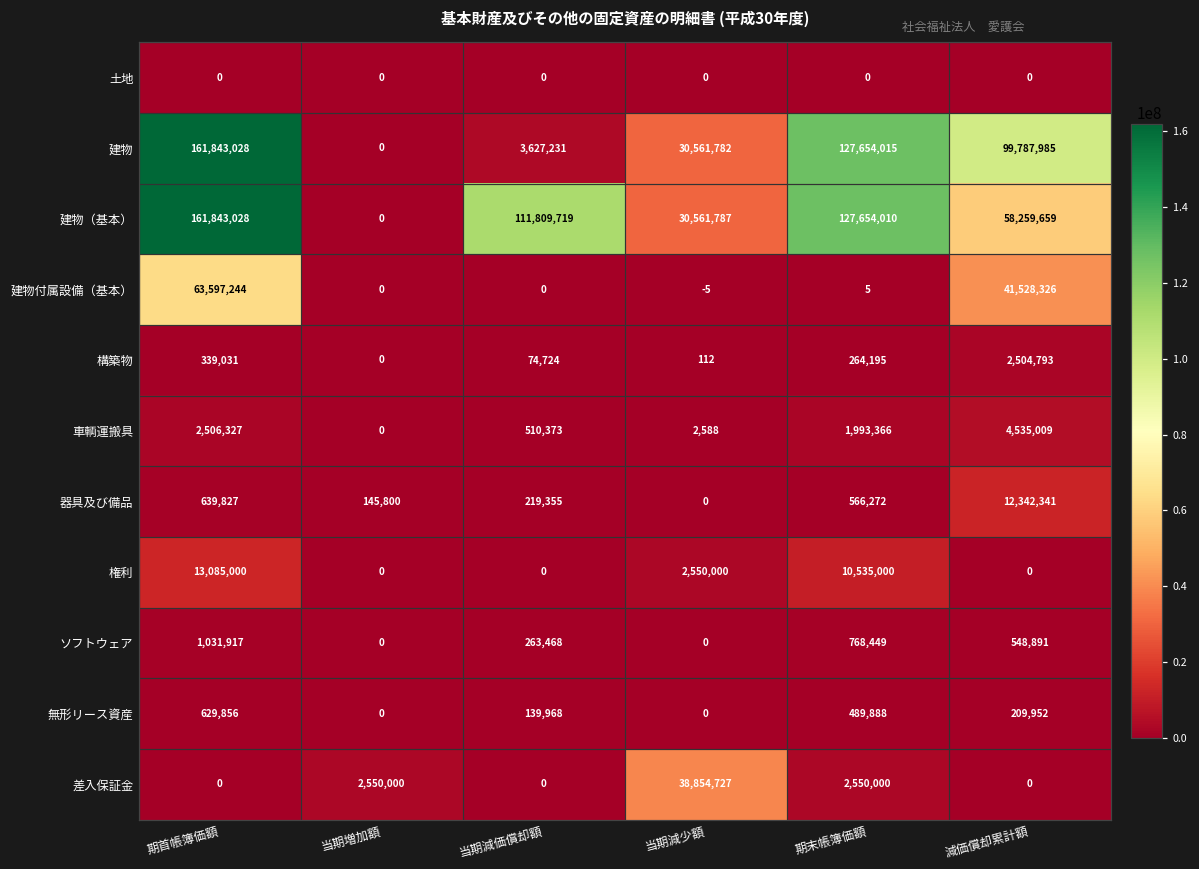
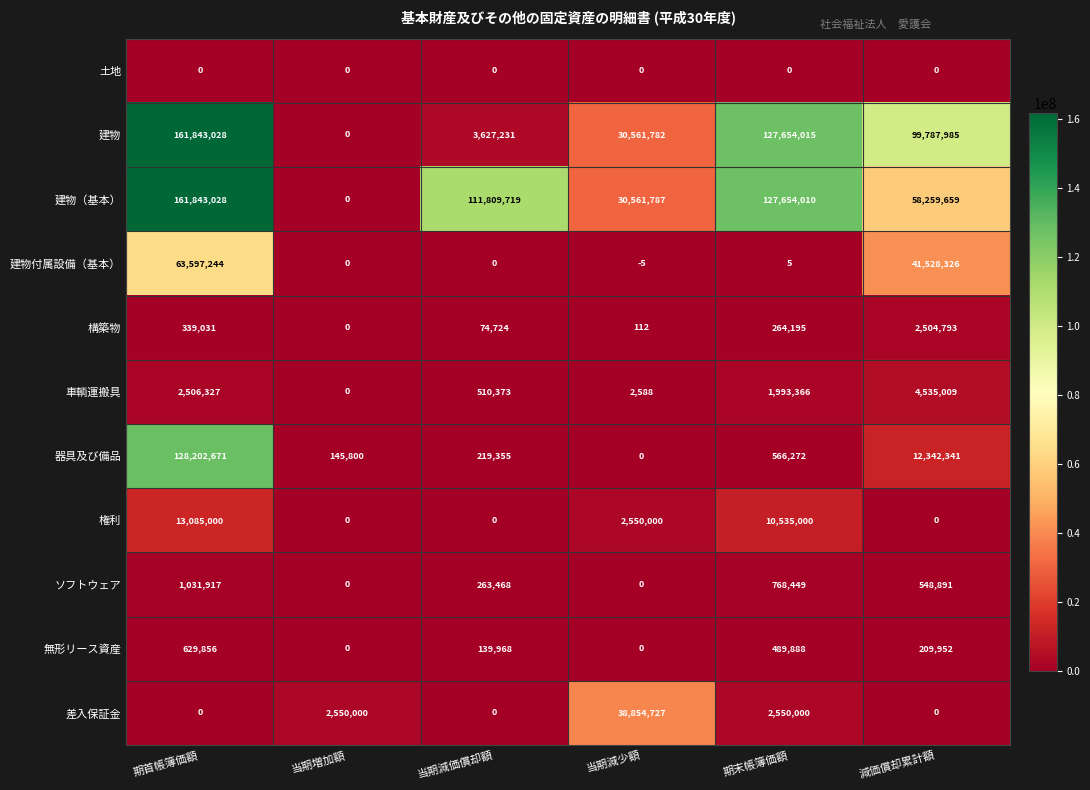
器具及び備品, 期首帳簿価額: 639,827 -> 128,202,671
